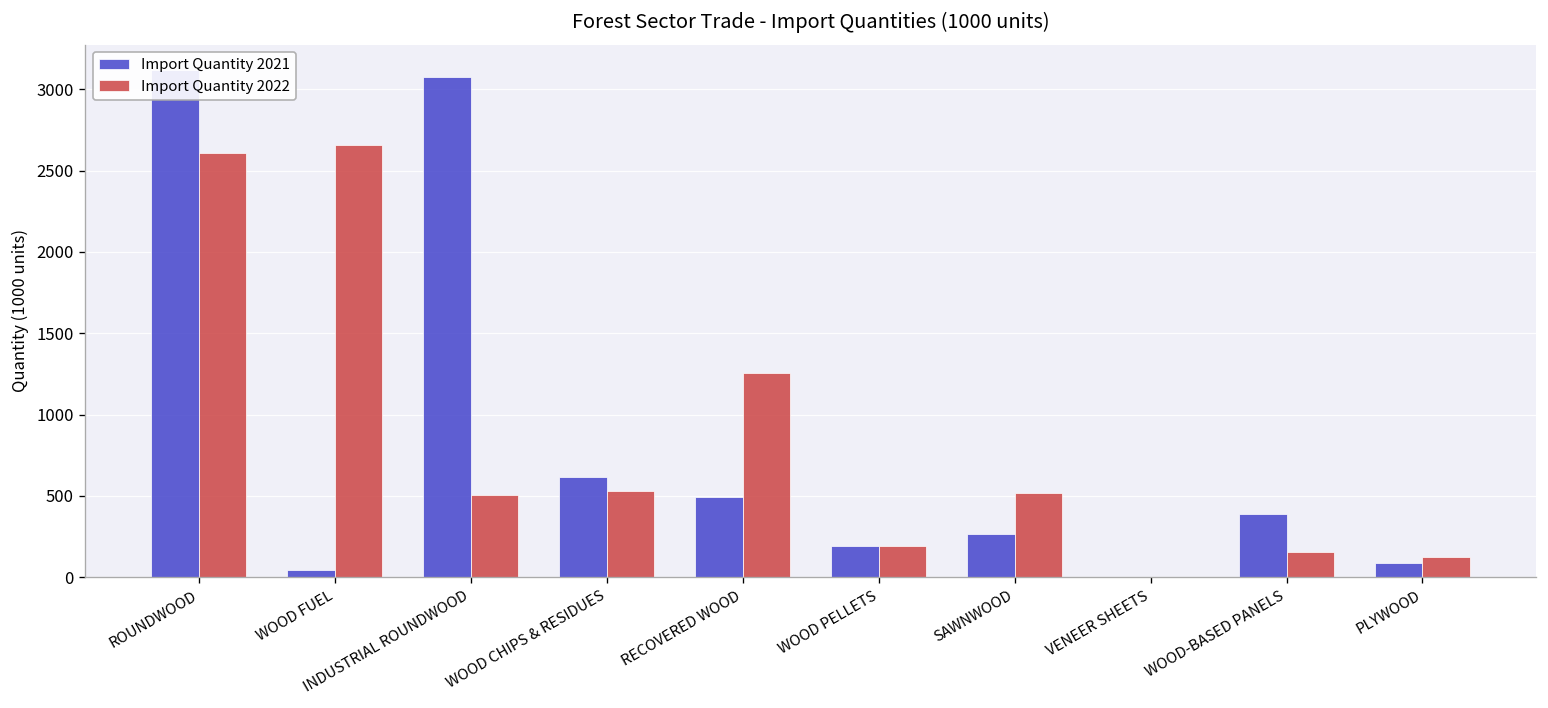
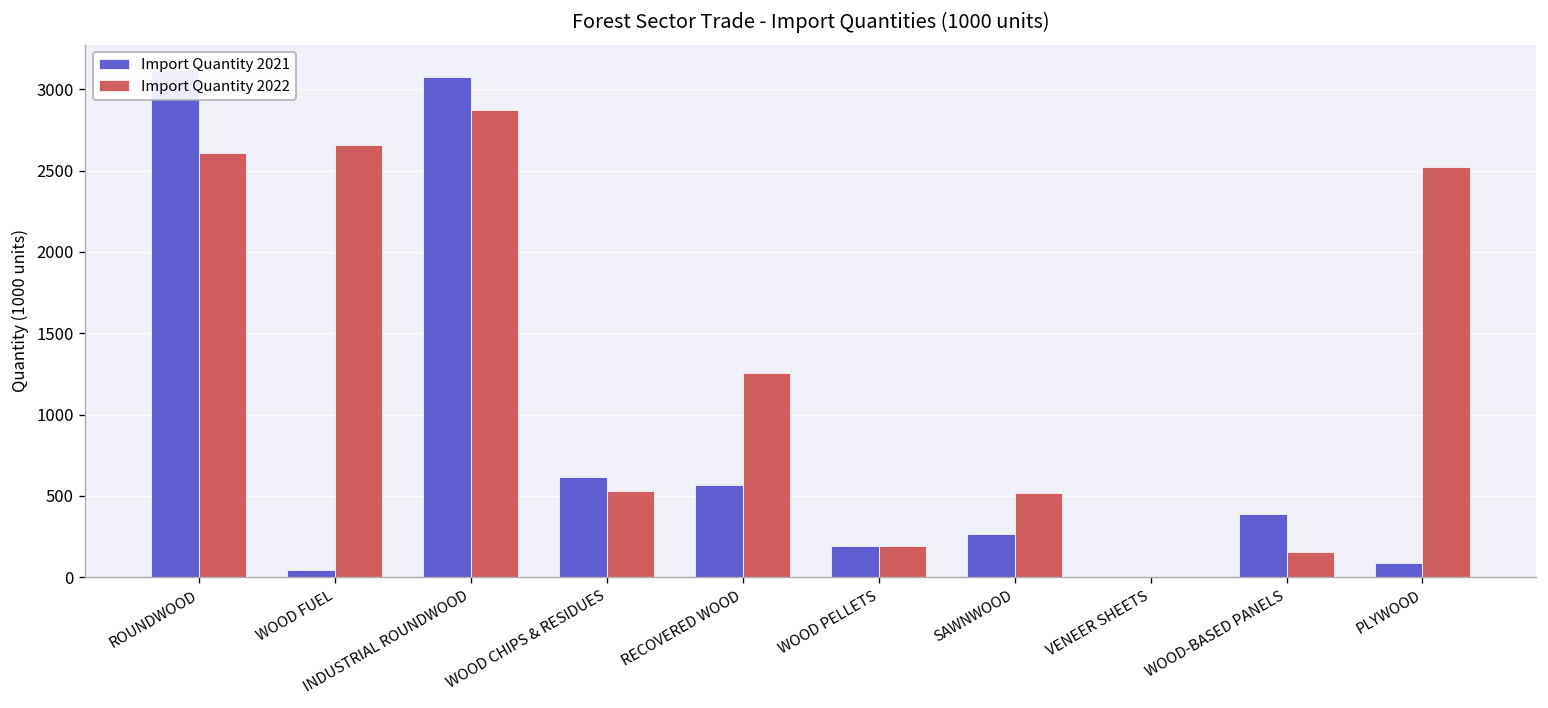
Import Quantity 2022, INDUSTRIAL ROUNDWOOD: 500 -> 2870
Import Quantity 2021, RECOVERED WOOD: 500 -> 570
Import Quantity 2022, PLYWOOD: 120 -> 2520
